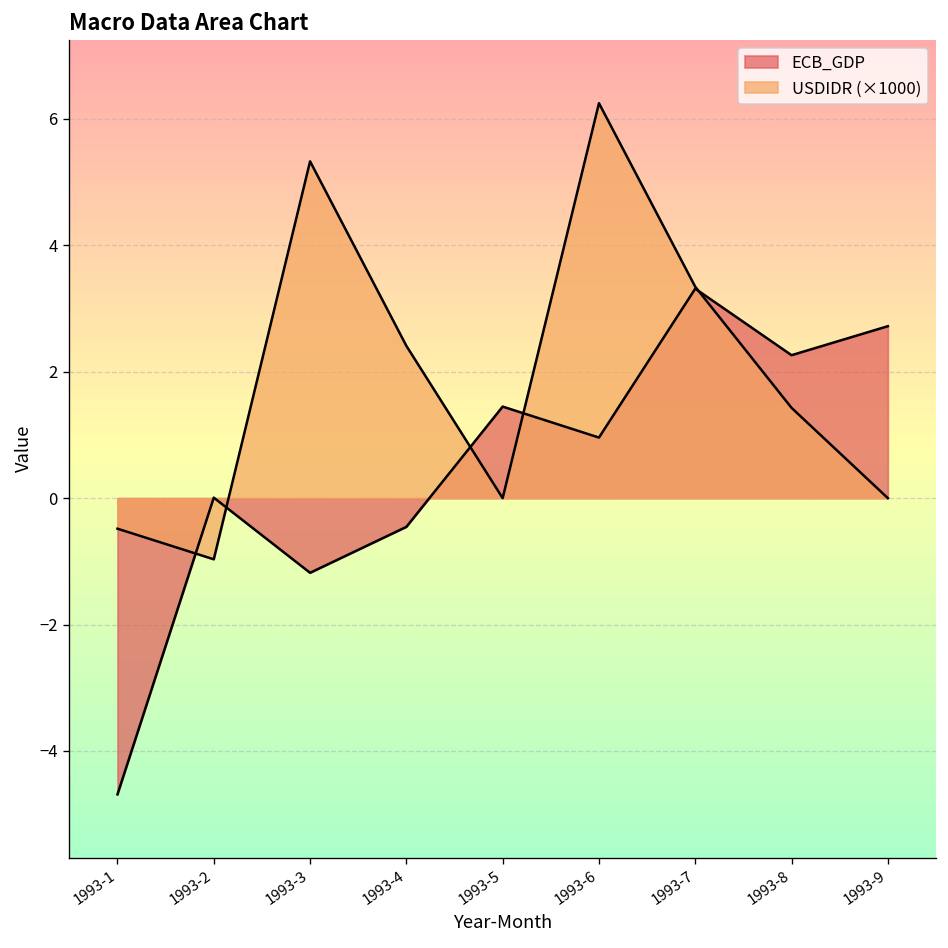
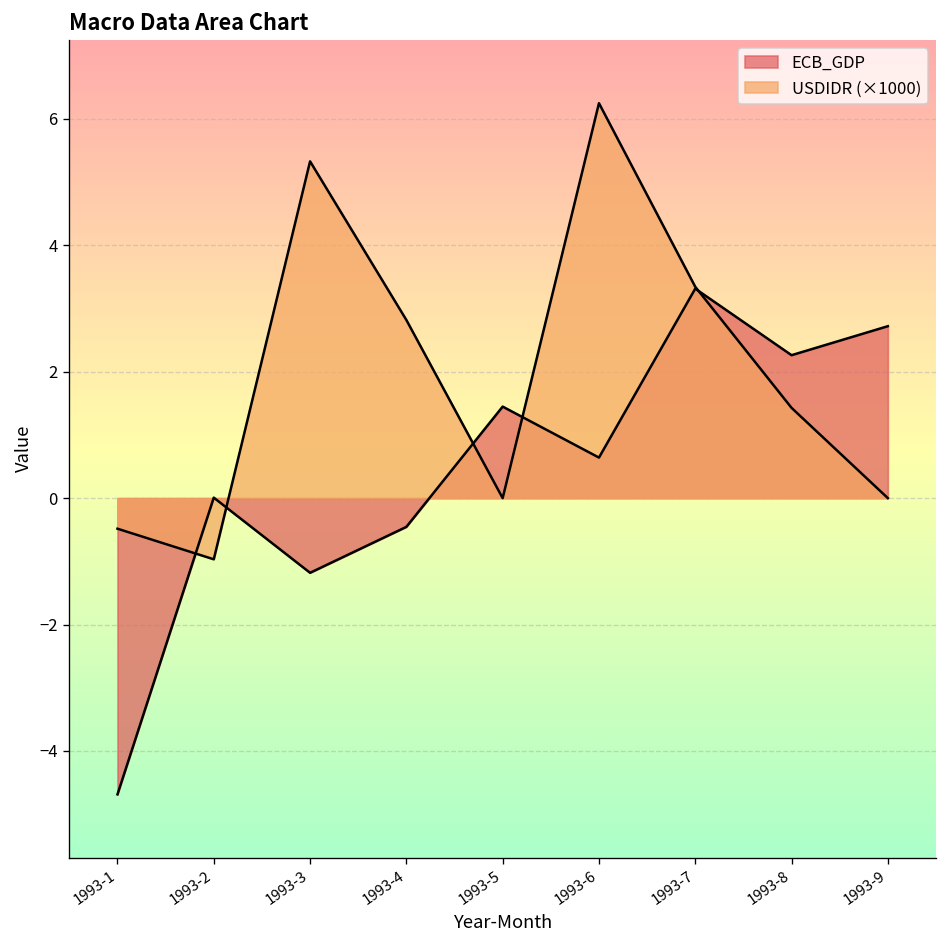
USDIDR (×1000), 1993-4: 2.4 -> 2.8
ECB_GDP, 1993-6: 1.0 -> 0.6
